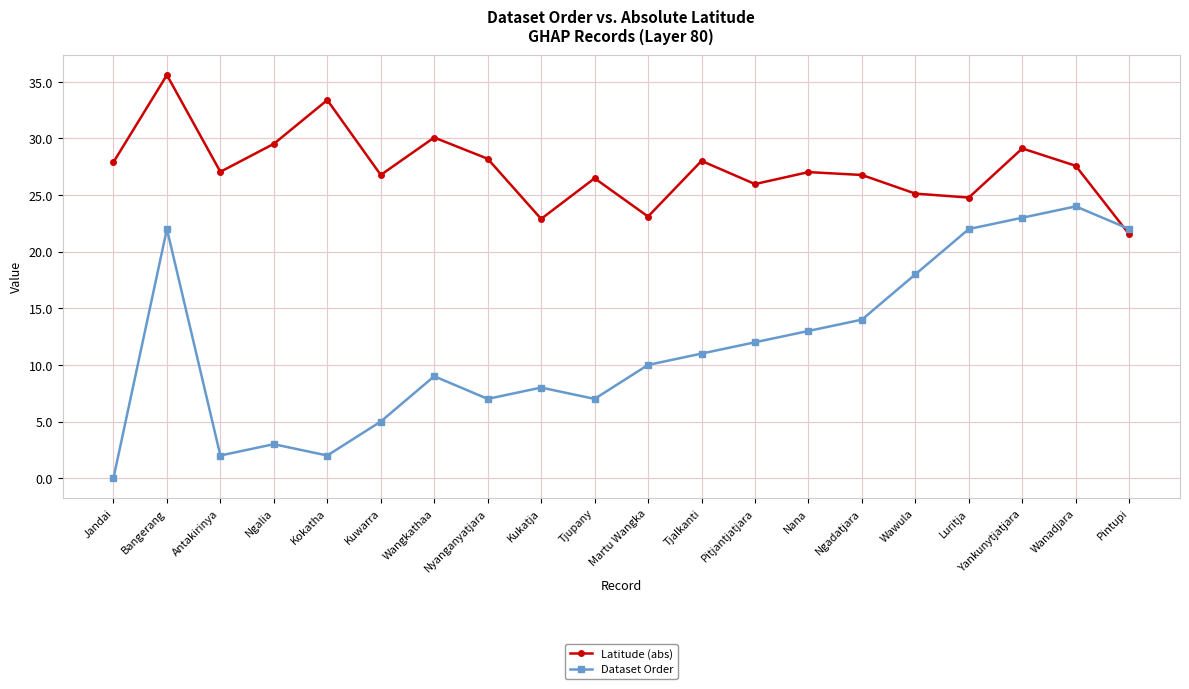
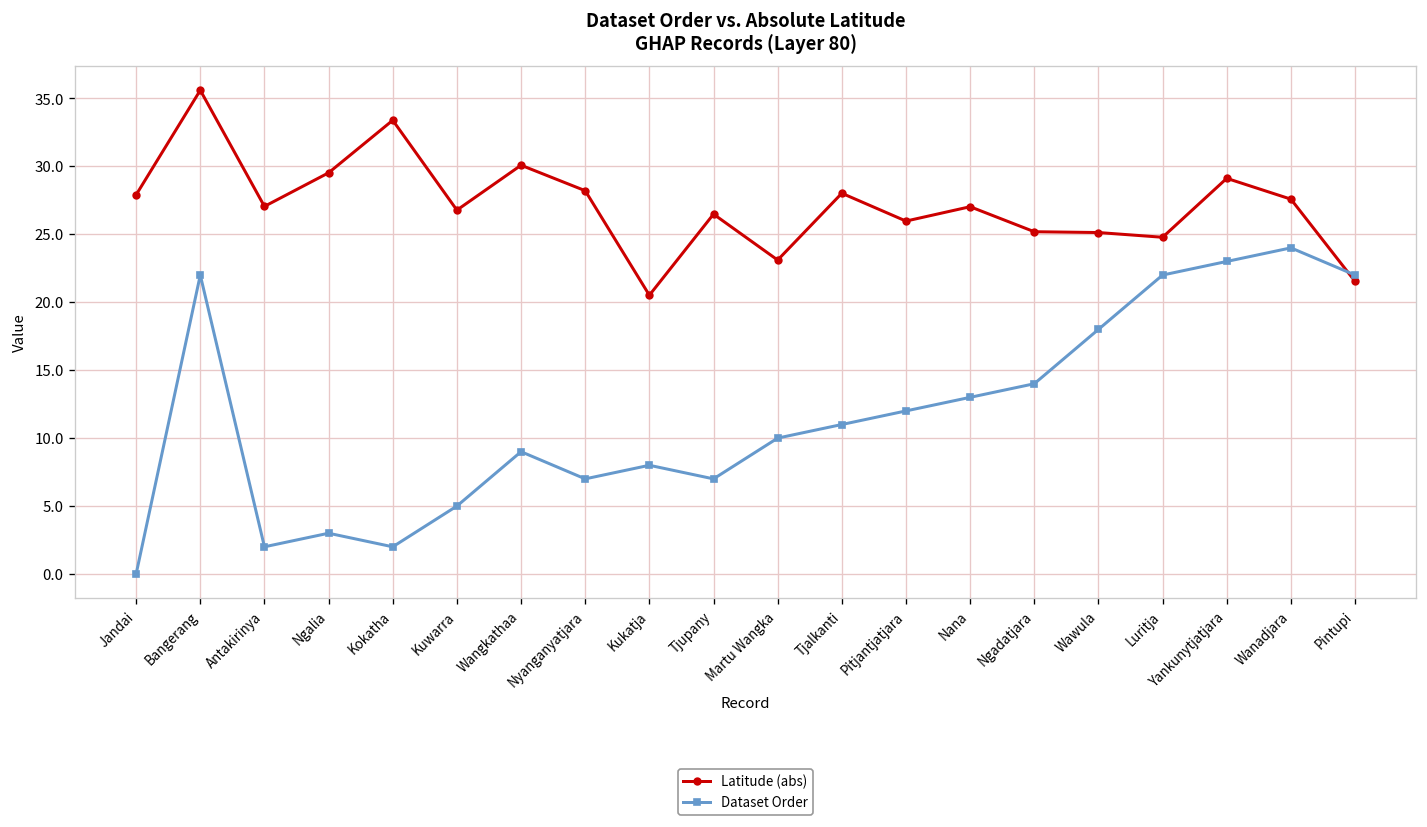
Latitude (abs), Kukatja: 22.9 -> 20.5
Latitude (abs), Ngadatjara: 26.8 -> 25.2
